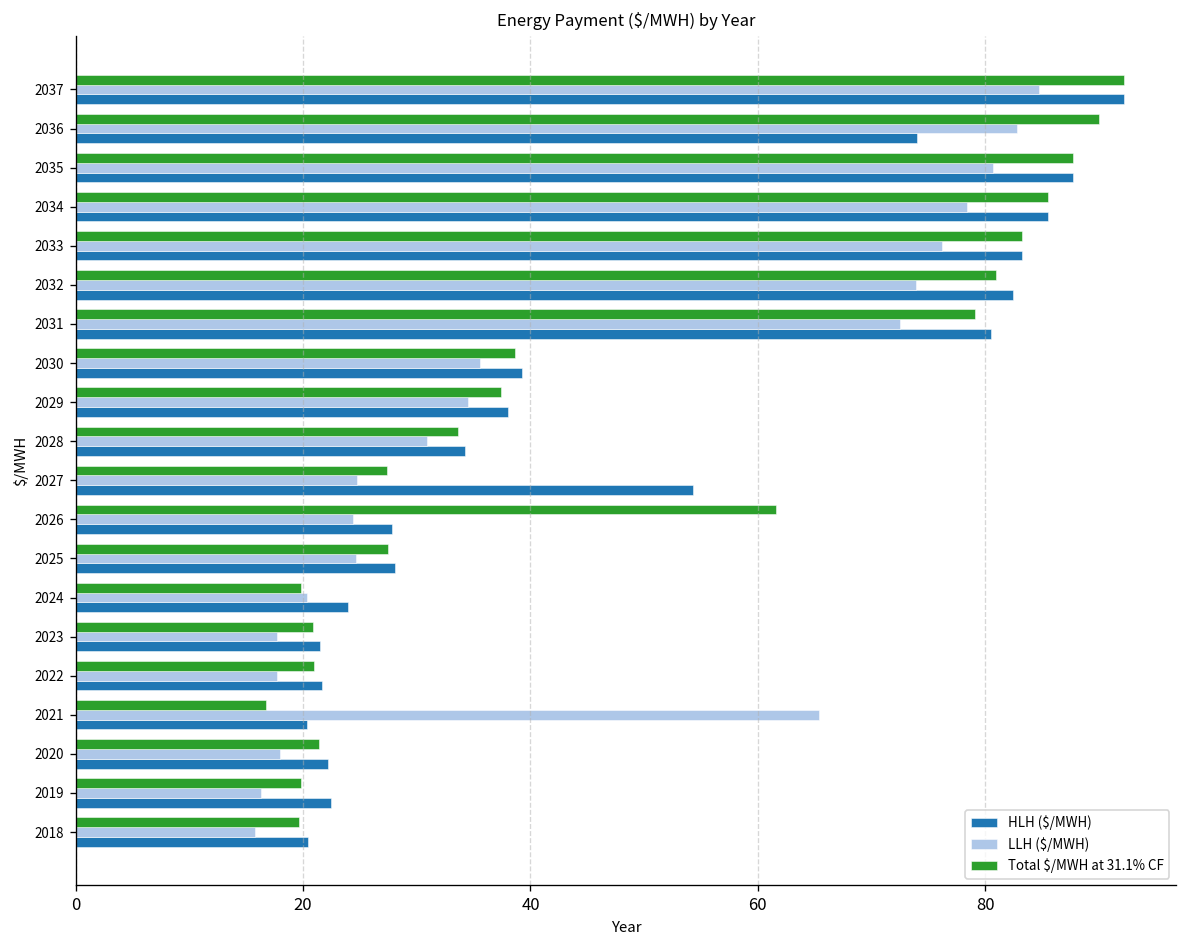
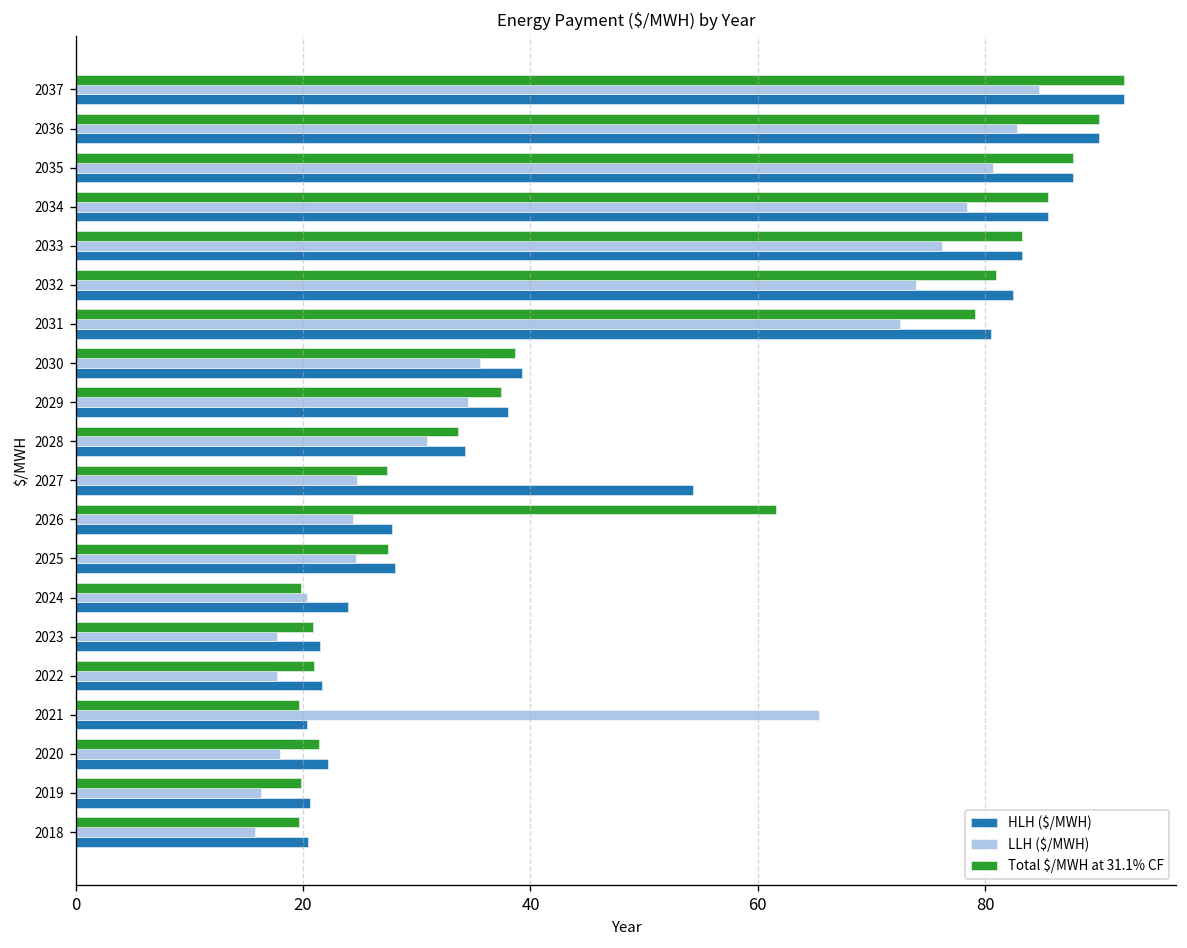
HLH ($/MWH), 2036: 74 -> 90
Total $/MWH at 31.1% CF, 2021: 17 -> 20
HLH ($/MWH), 2019: 22 -> 21
